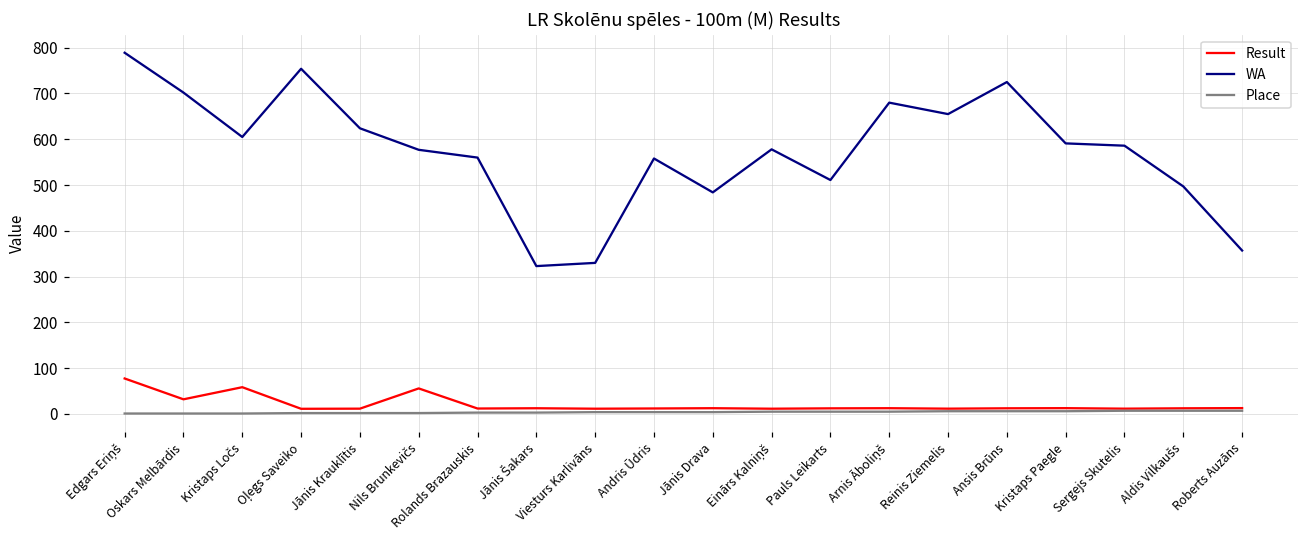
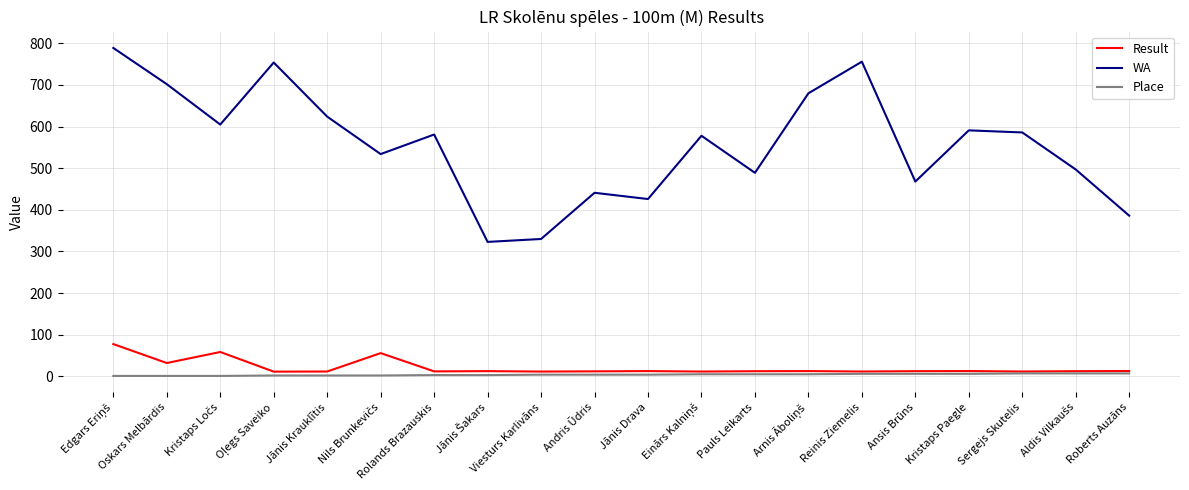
WA, Nils Brunkevičs: 580 -> 530
WA, Rolands Brazauskis: 560 -> 580
WA, Andris Ūdris: 560 -> 440
WA, Jānis Drava: 480 -> 430
WA, Pauls Leikarts: 510 -> 490
WA, Reinis Ziemelis: 660 -> 760
WA, Ansis Brūns: 730 -> 470
WA, Roberts Auzāns: 360 -> 390
